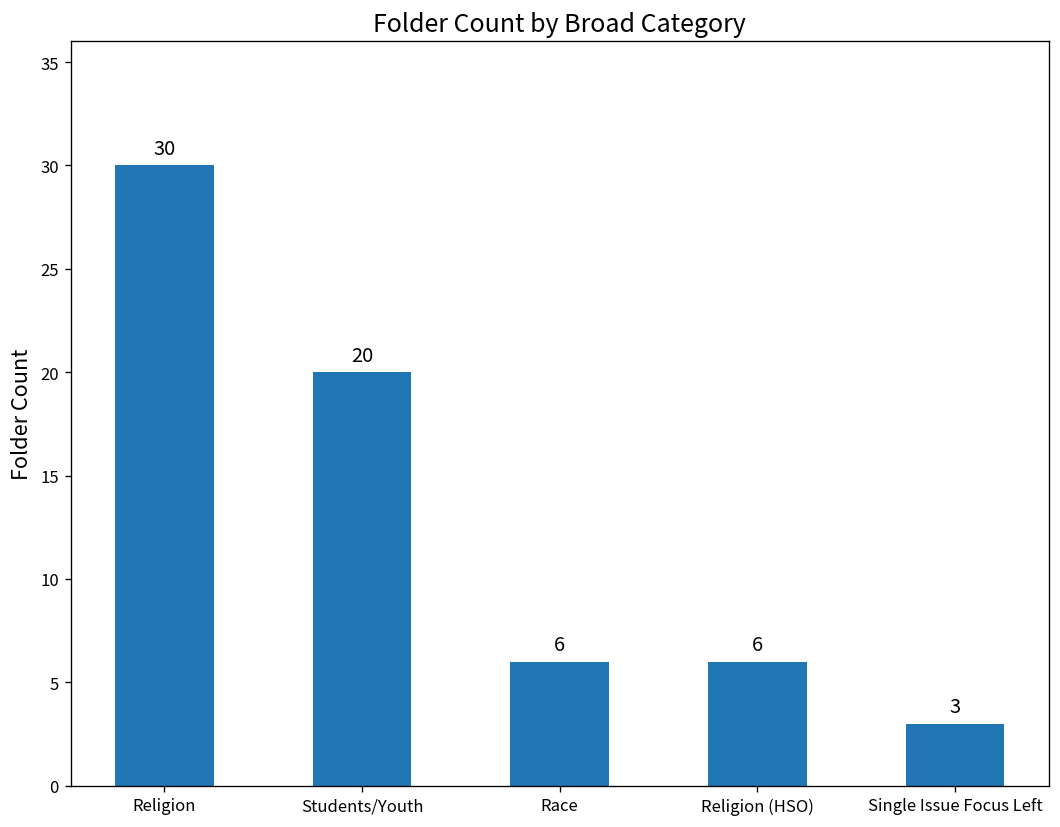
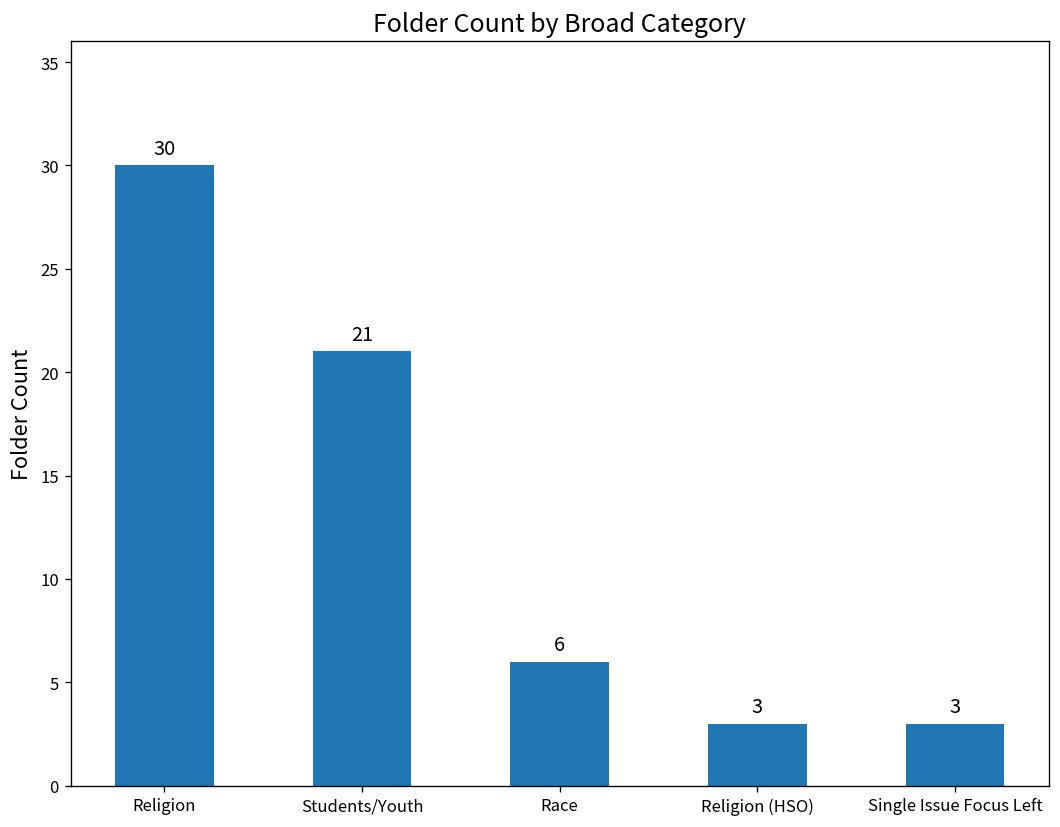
Students/Youth: 20 -> 21
Religion (HSO): 6 -> 3
